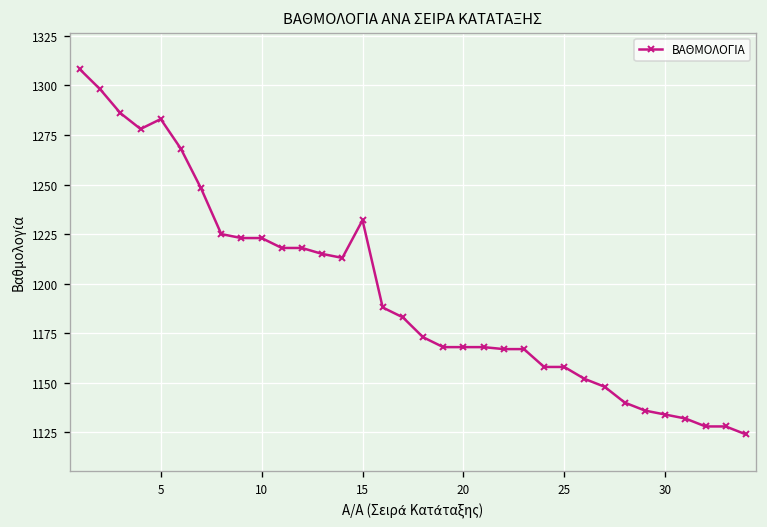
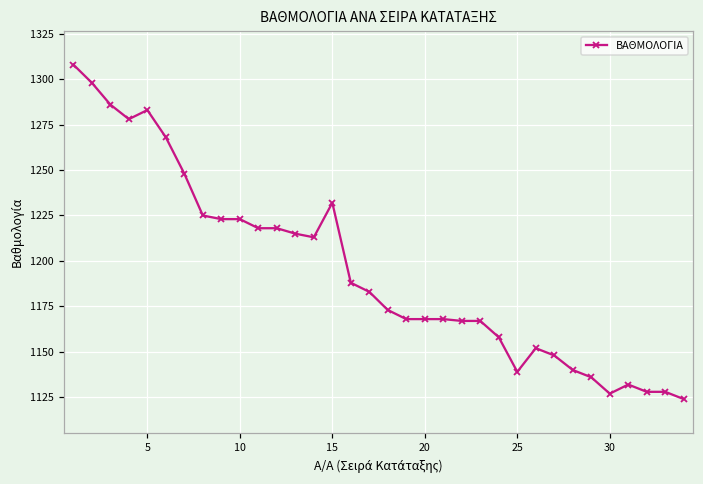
25: 1158 -> 1139
30: 1134 -> 1127
